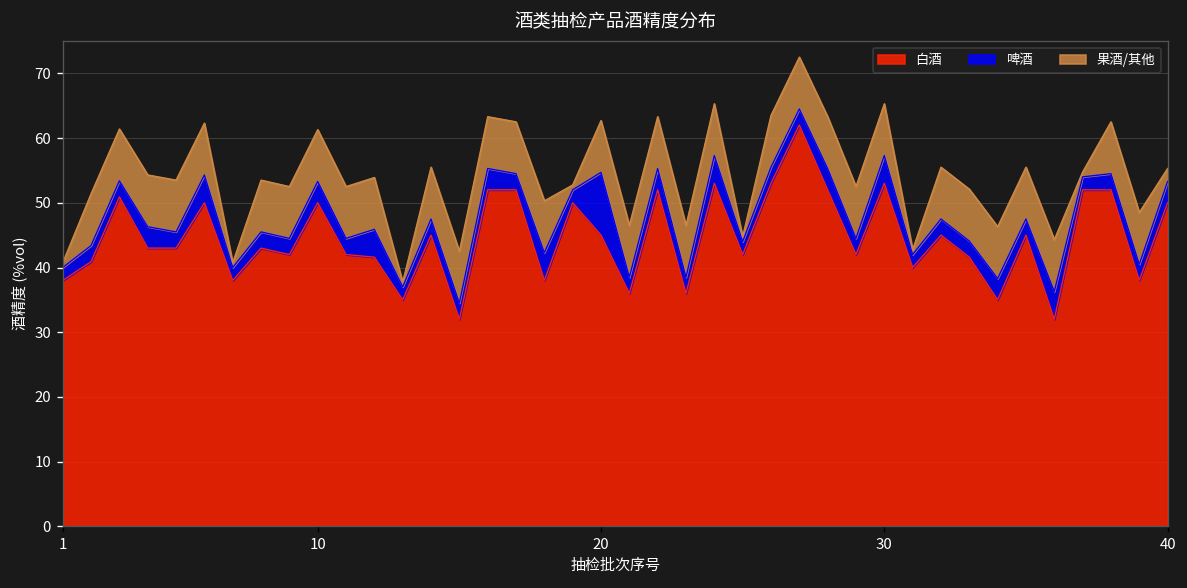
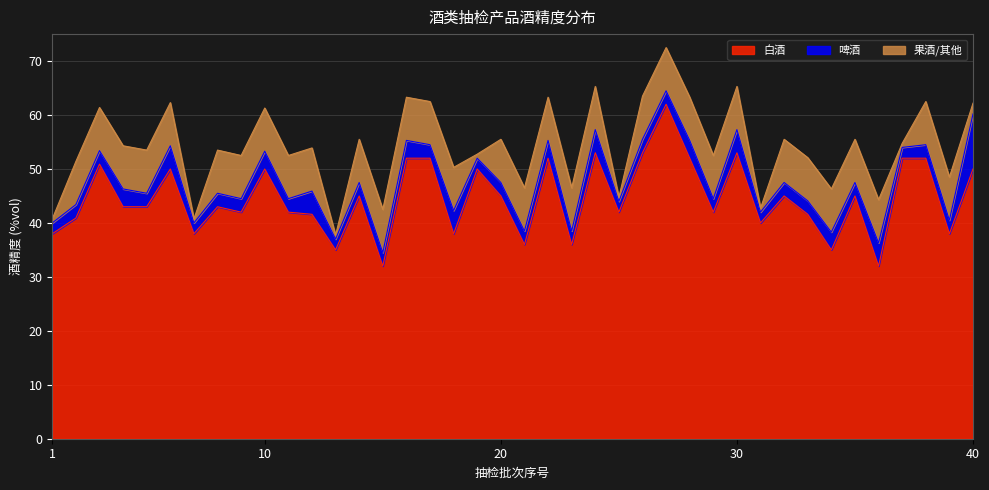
啤酒, 20: 10 -> 3
啤酒, 40: 3 -> 10
